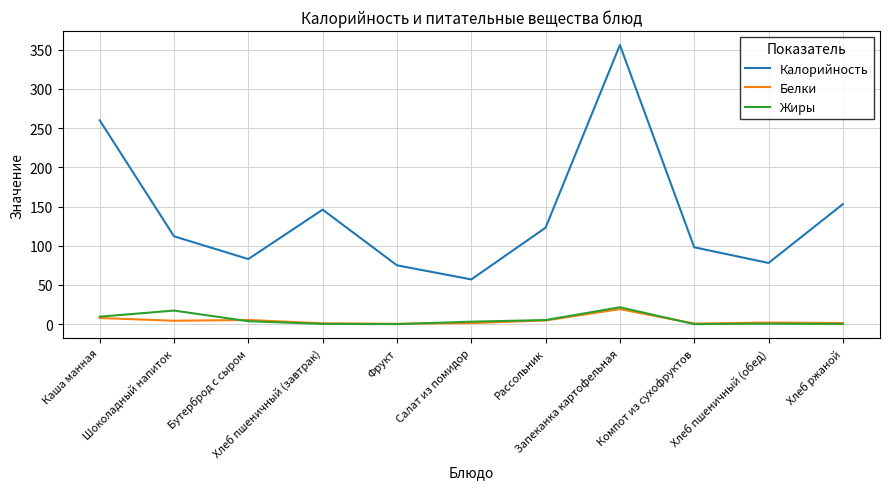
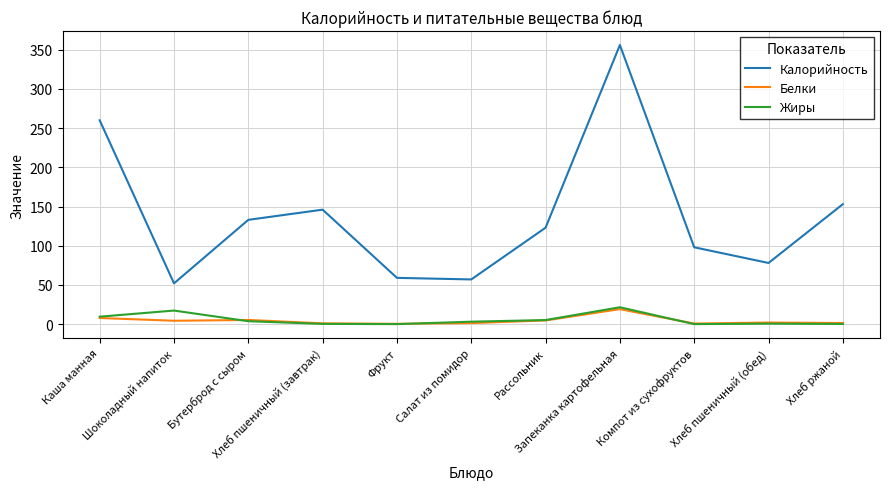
Калорийность, Шоколадный напиток: 110 -> 50
Калорийность, Бутерброд с сыром: 80 -> 130
Калорийность, Фрукт: 80 -> 60
